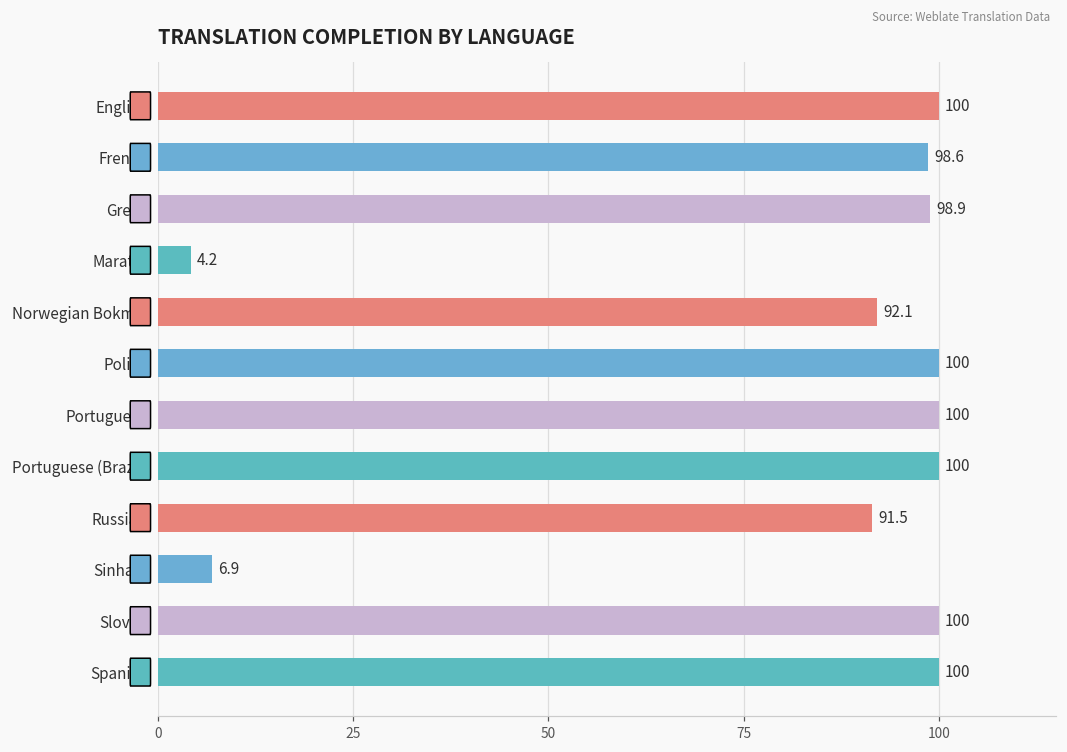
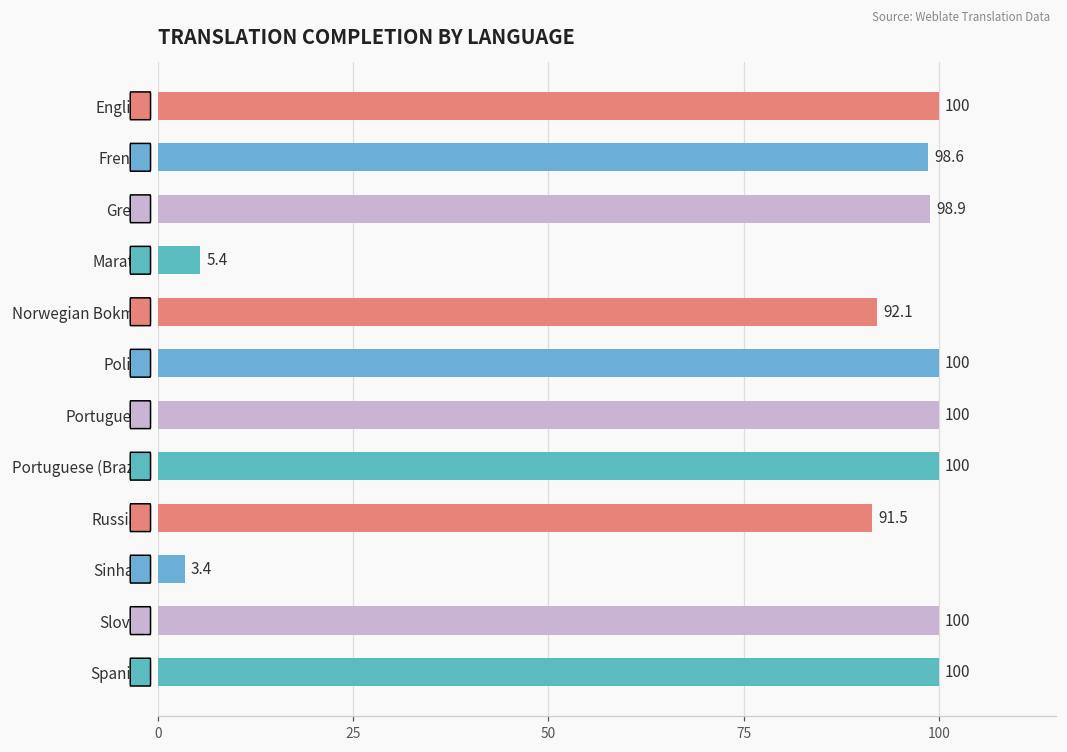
Marathi: 4.2 -> 5.4
Sinhala: 6.9 -> 3.4
